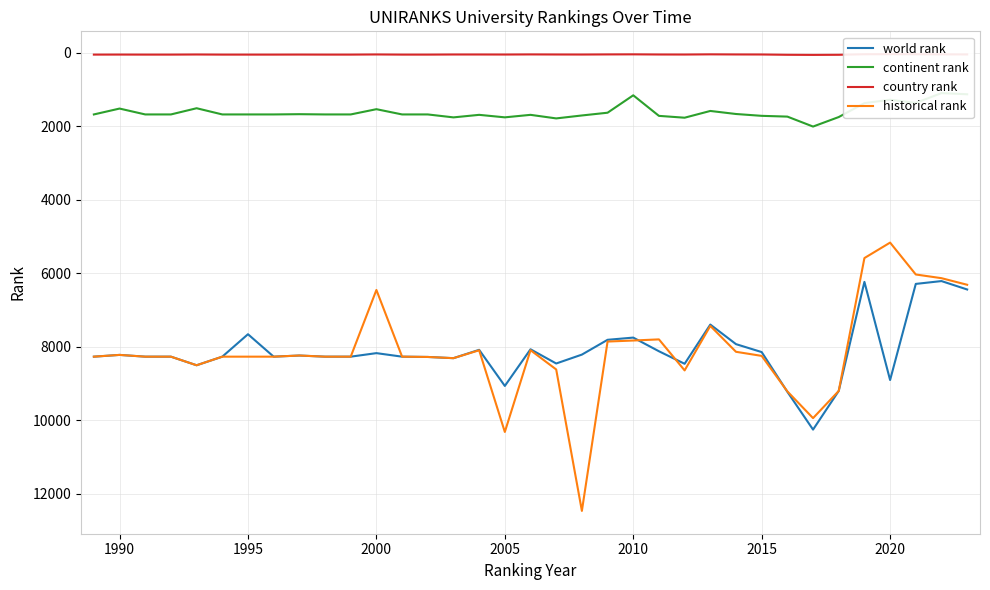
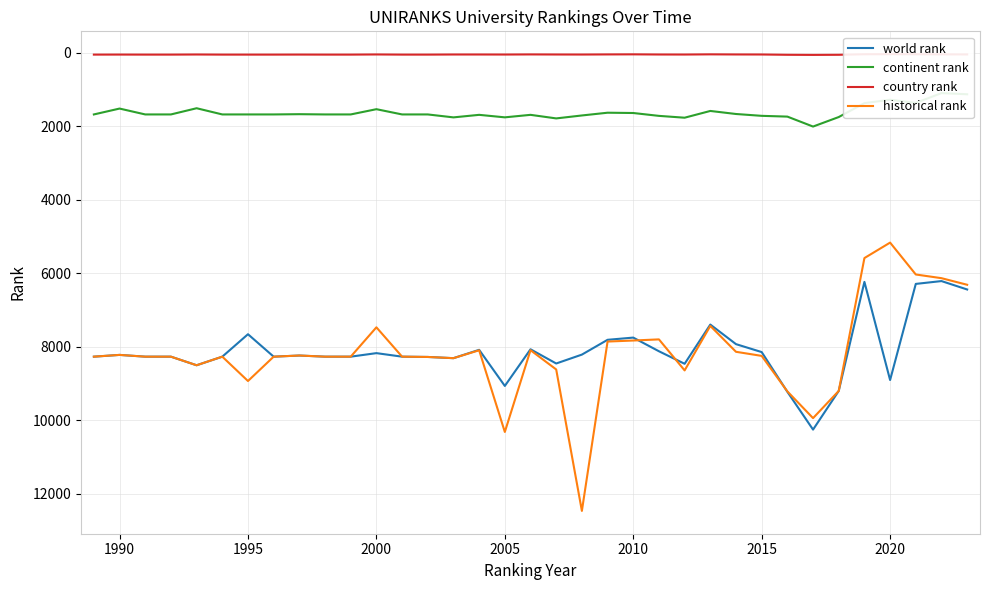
historical rank, 1995: 8300 -> 8900
historical rank, 2000: 6500 -> 7500
continent rank, 2010: 1200 -> 1600
